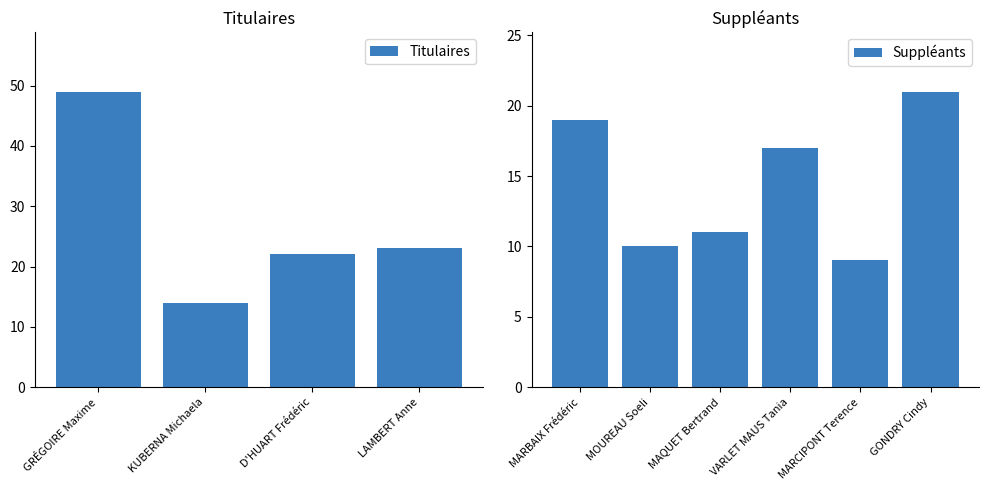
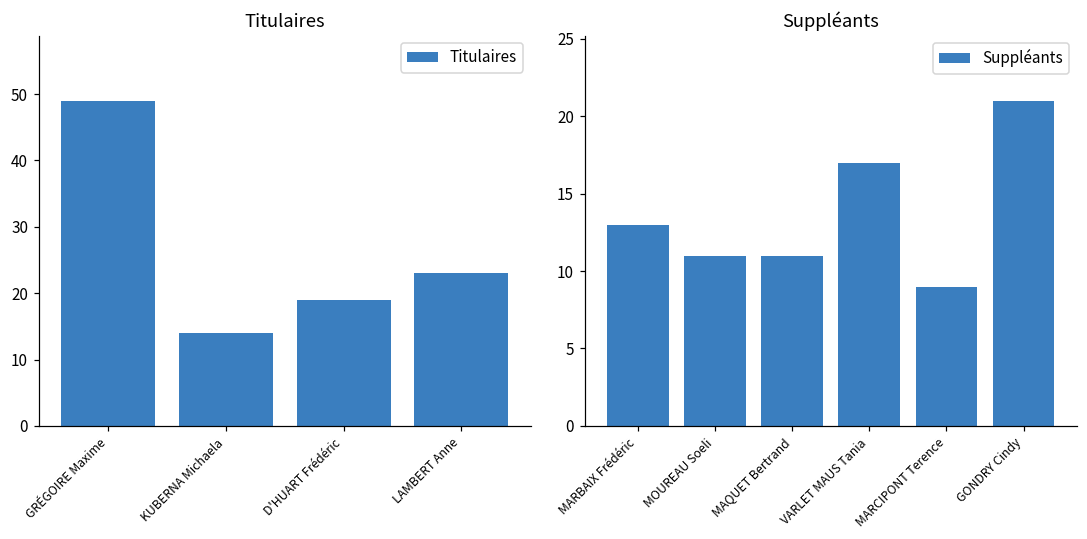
Titulaires, D'HUART Frédéric: 22 -> 19
Suppléants, MARBAIX Frédéric: 19 -> 13
Suppléants, MOUREAU Soeli: 10 -> 11
